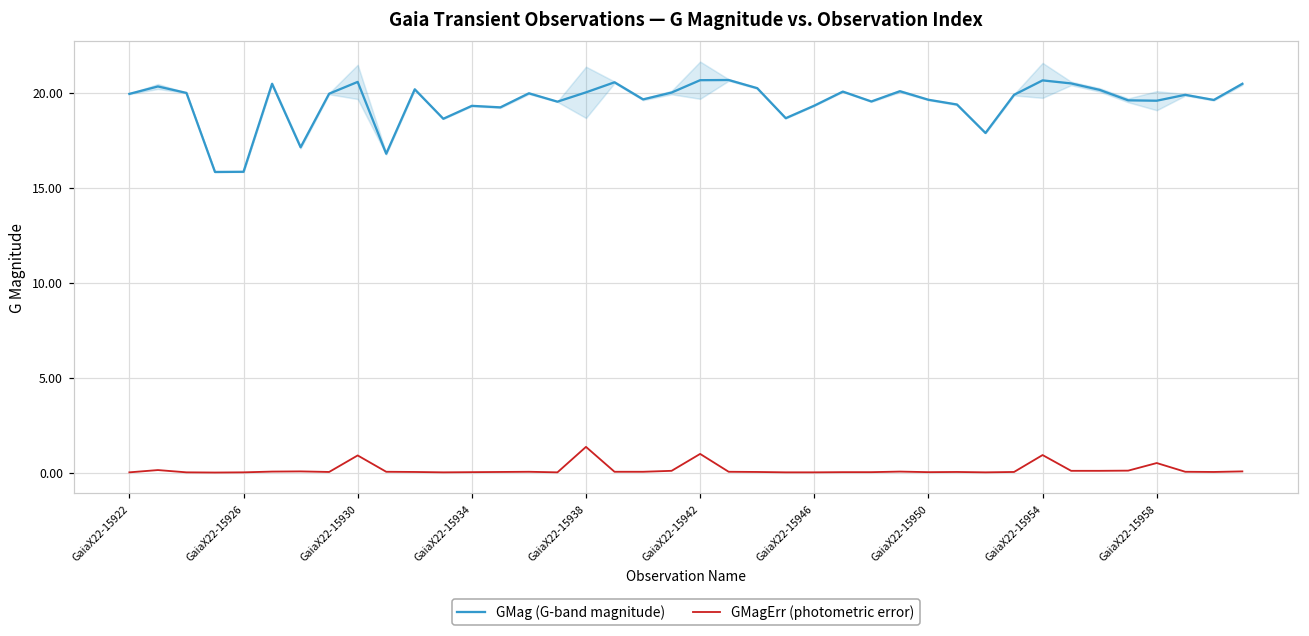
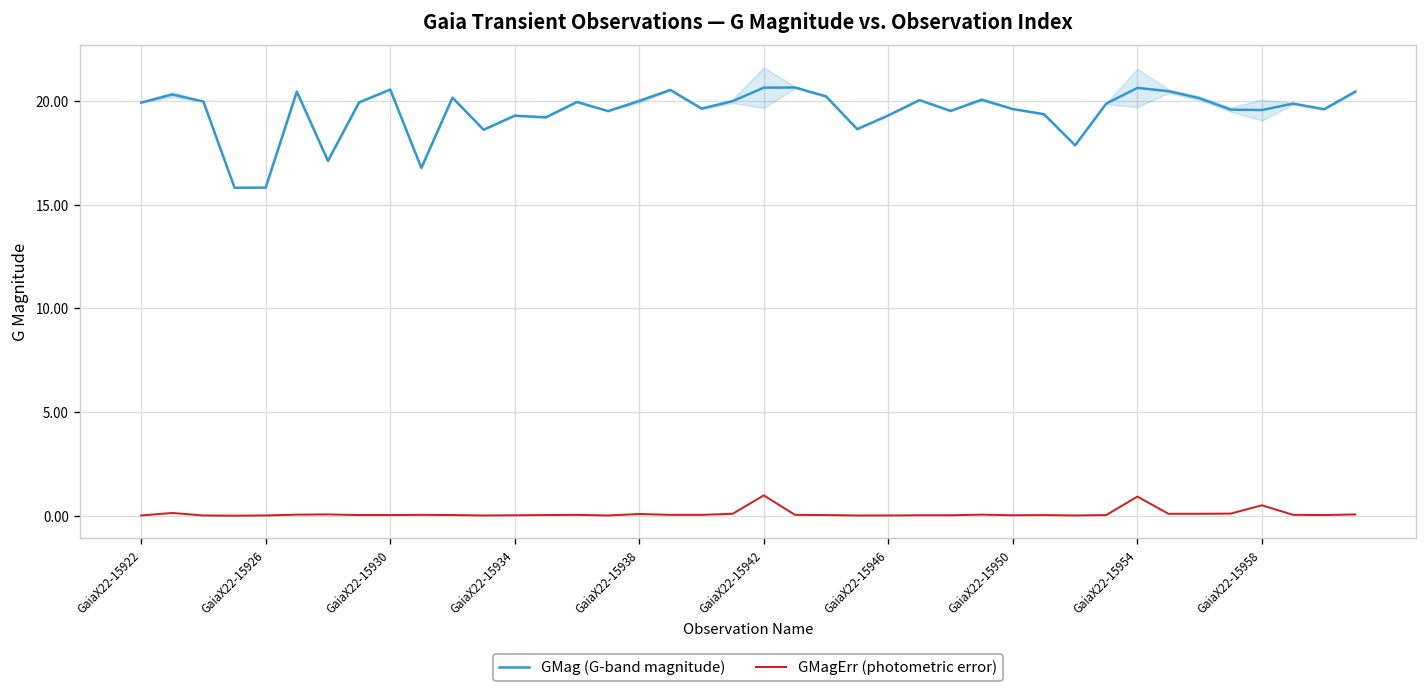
GMagErr (photometric error), GaiaX22-15930: 0.9 -> 0.0
GMagErr (photometric error), GaiaX22-15938: 1.4 -> 0.1
